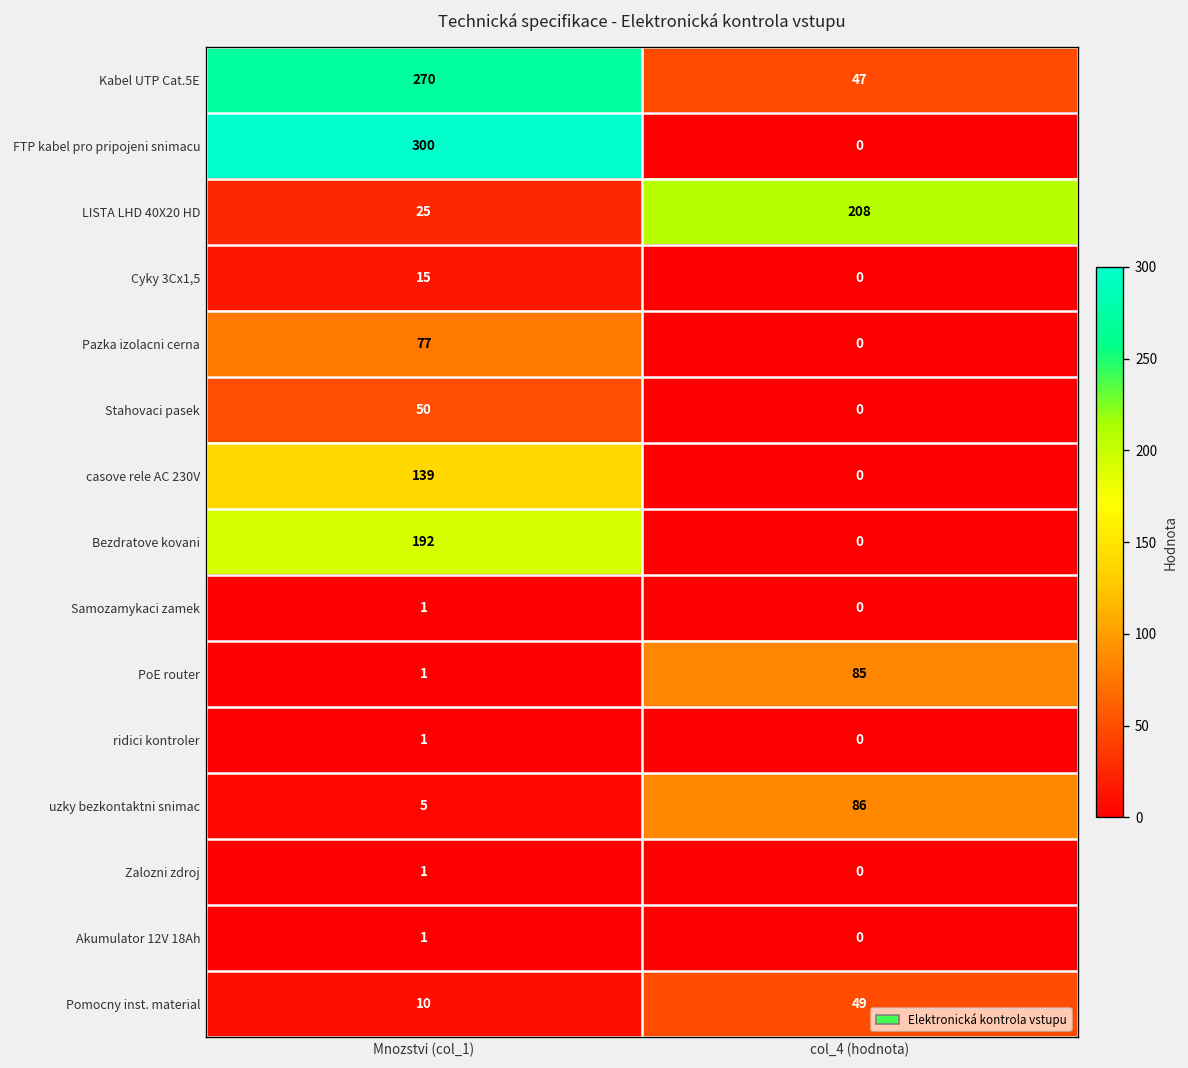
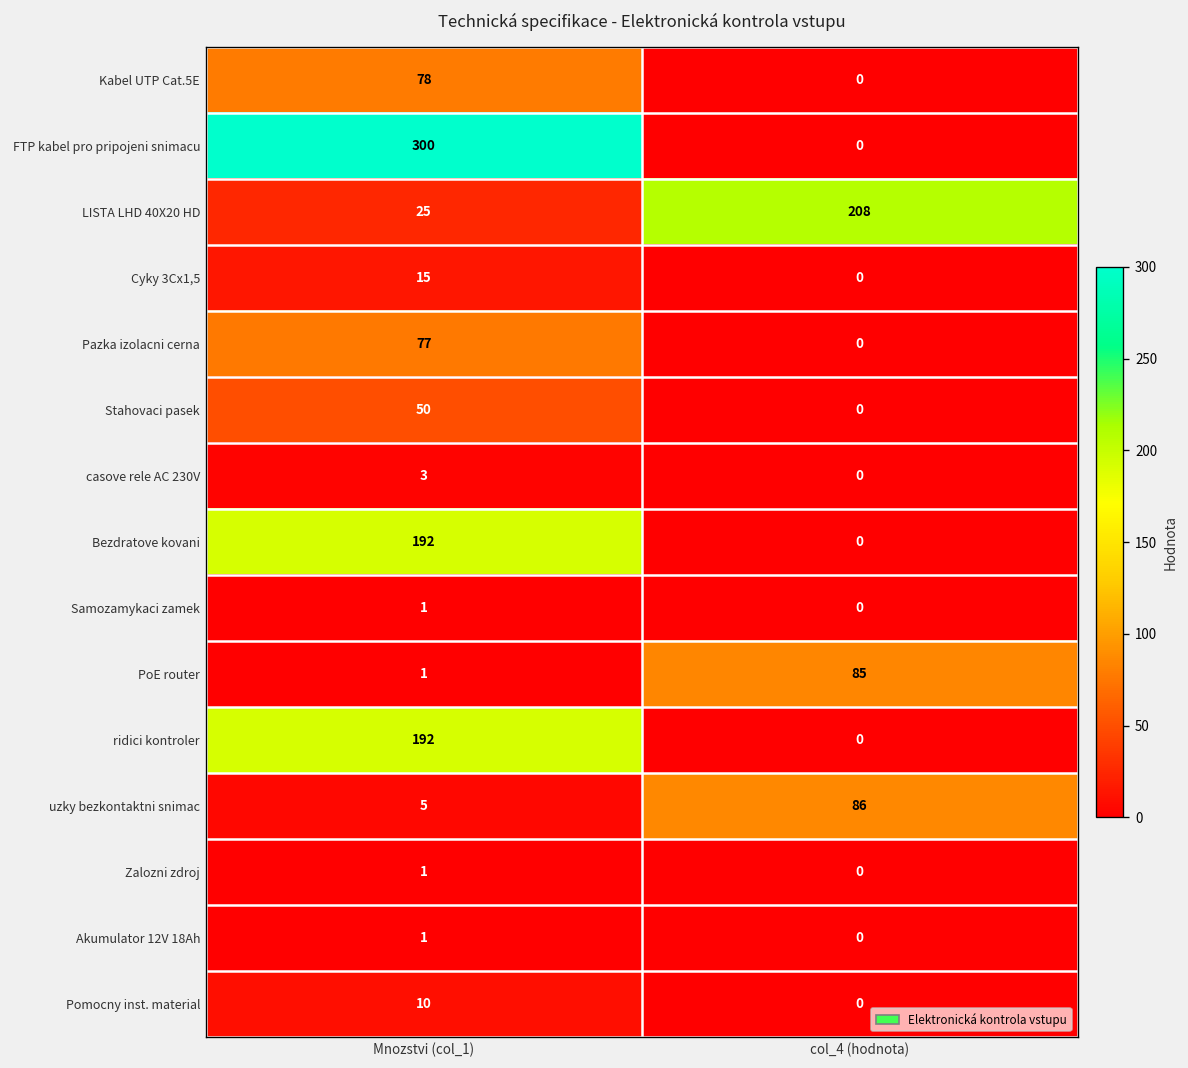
Kabel UTP Cat.5E, Mnozstvi (col_1): 270 -> 78
Kabel UTP Cat.5E, col_4 (hodnota): 47 -> 0
casove rele AC 230V, Mnozstvi (col_1): 139 -> 3
ridici kontroler, Mnozstvi (col_1): 1 -> 192
Pomocny inst. material, col_4 (hodnota): 49 -> 0
